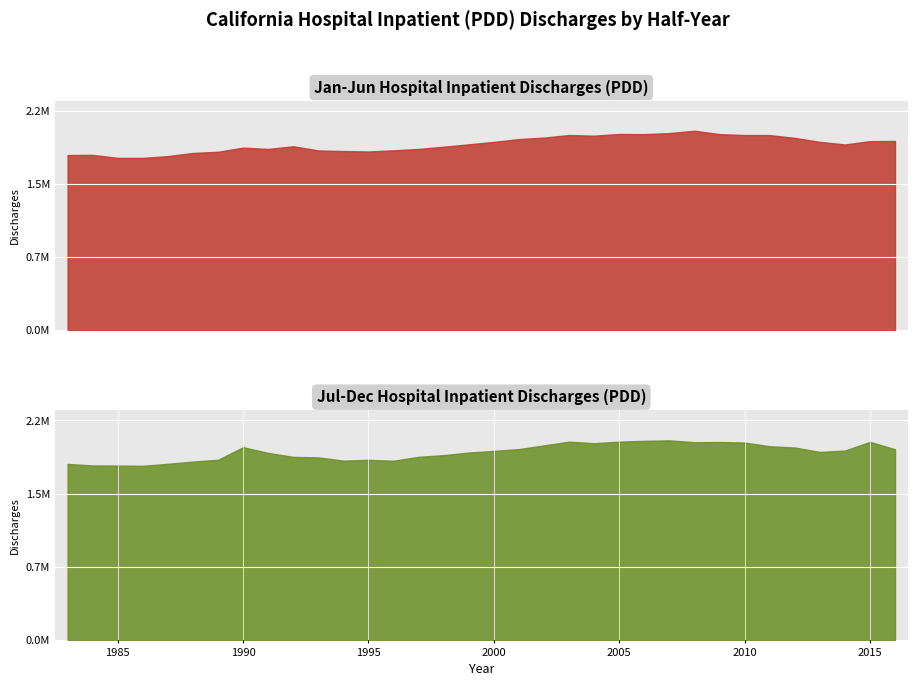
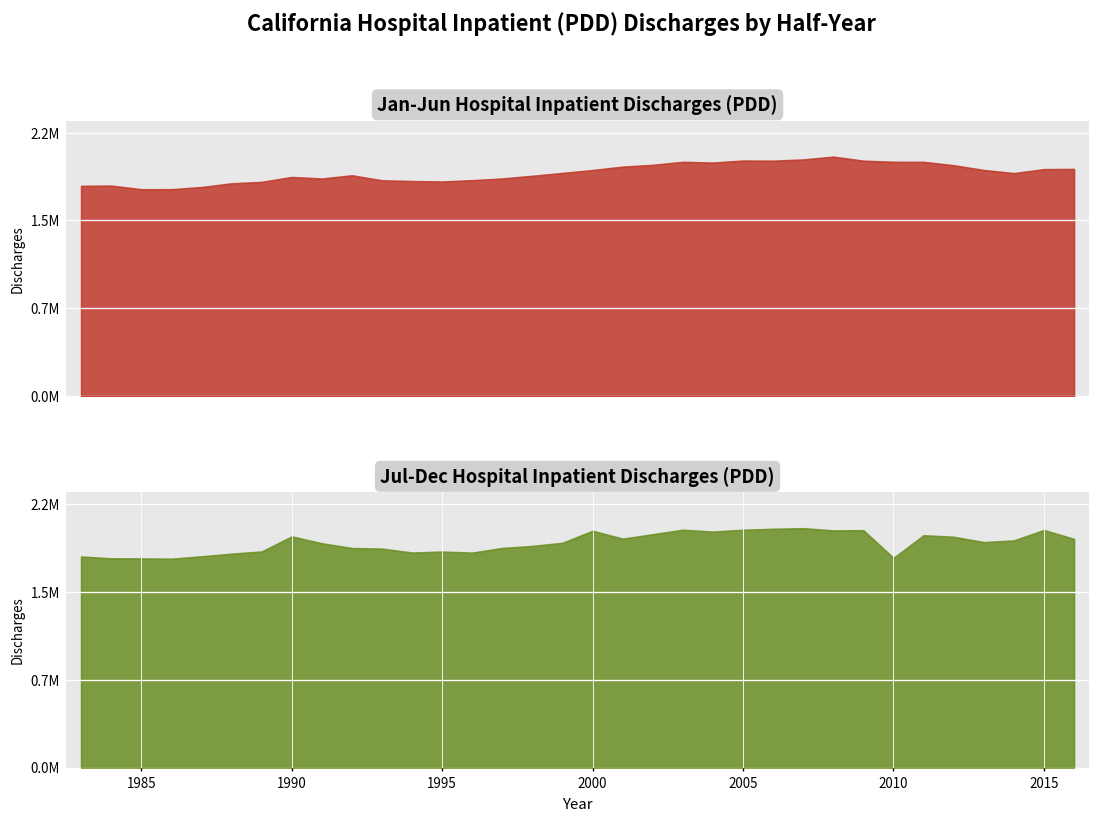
Jul-Dec Hospital Inpatient Discharges (PDD), 2000: 1900000 -> 2000000
Jul-Dec Hospital Inpatient Discharges (PDD), 2010: 2000000 -> 1800000
